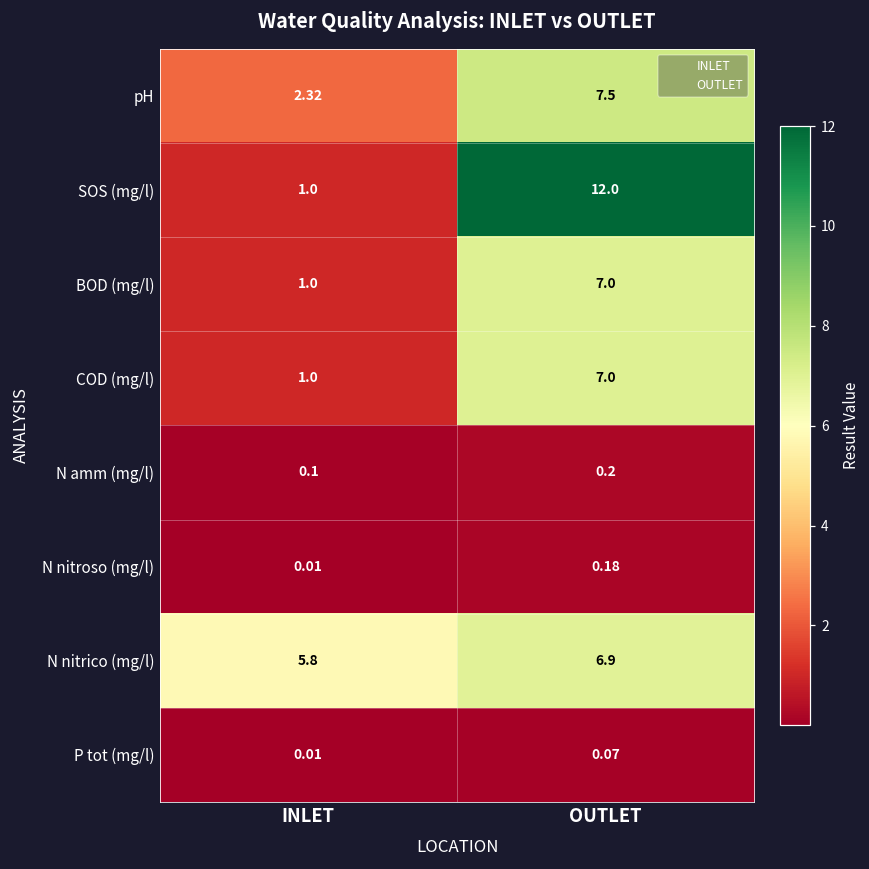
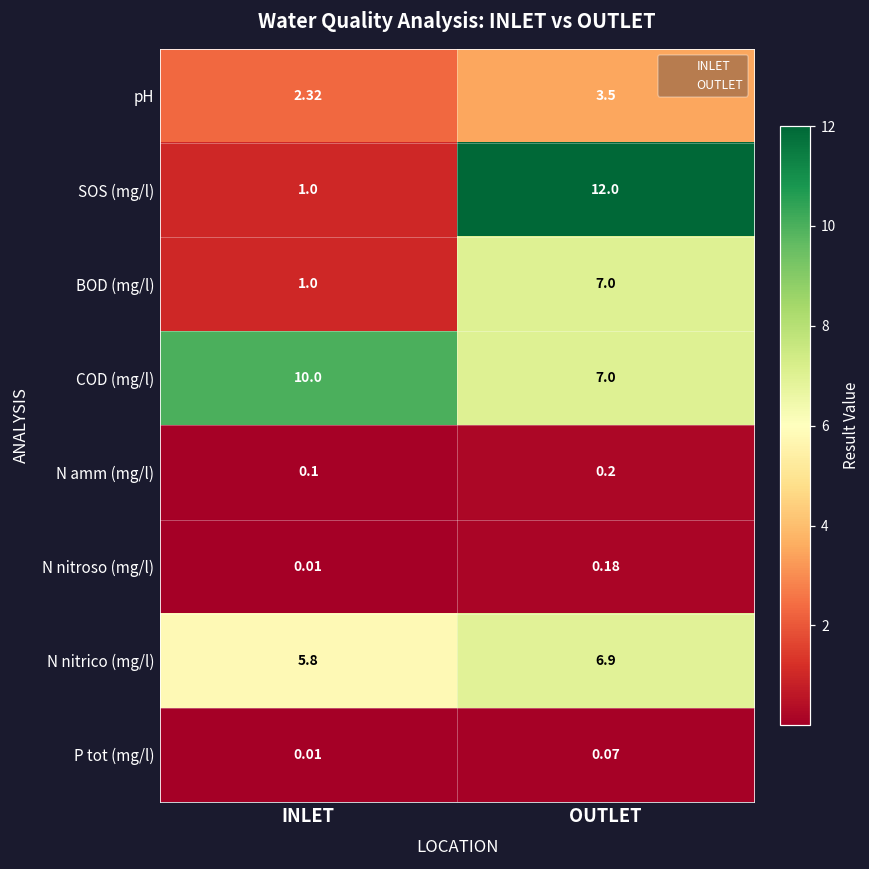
pH, OUTLET: 7.5 -> 3.5
COD (mg/l), INLET: 1.0 -> 10.0
